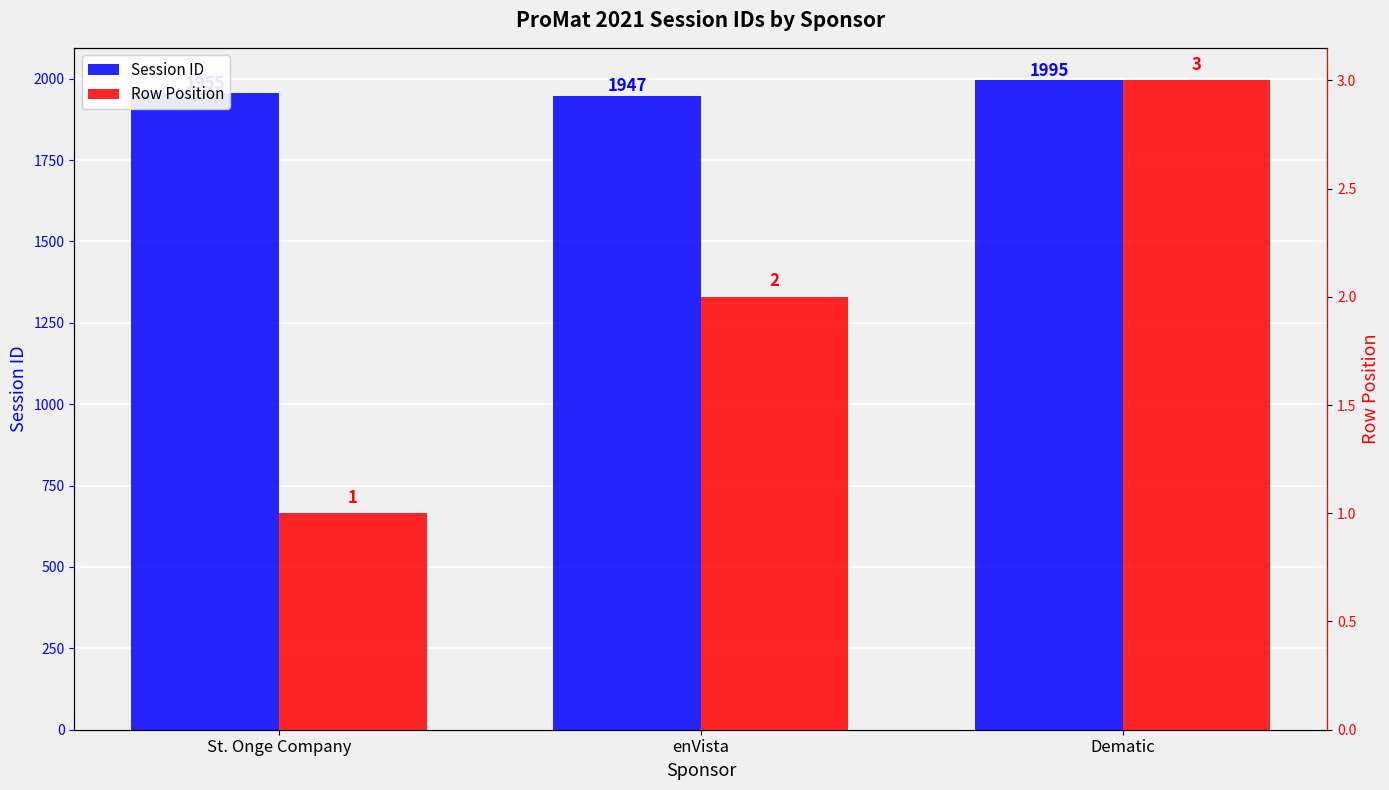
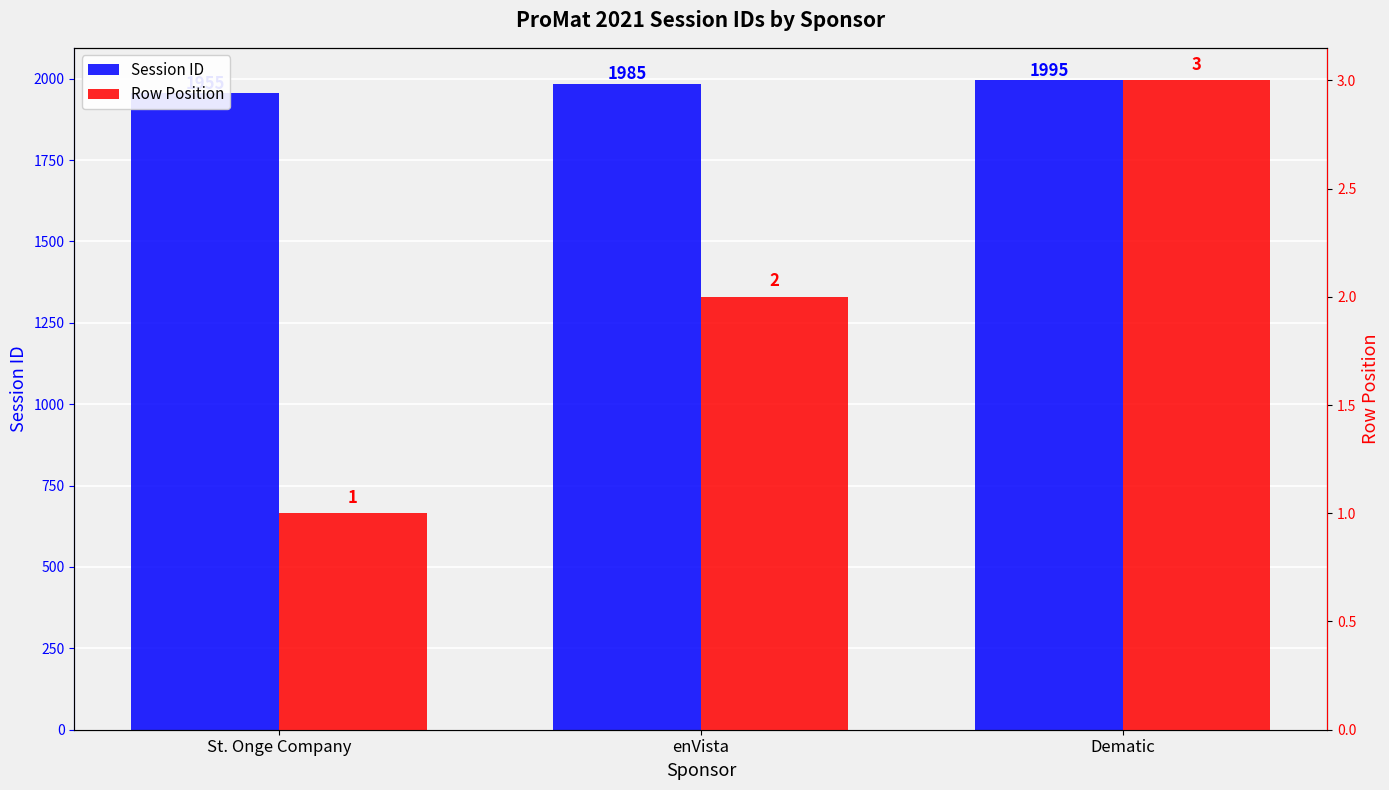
Session ID, enVista: 1947 -> 1985
